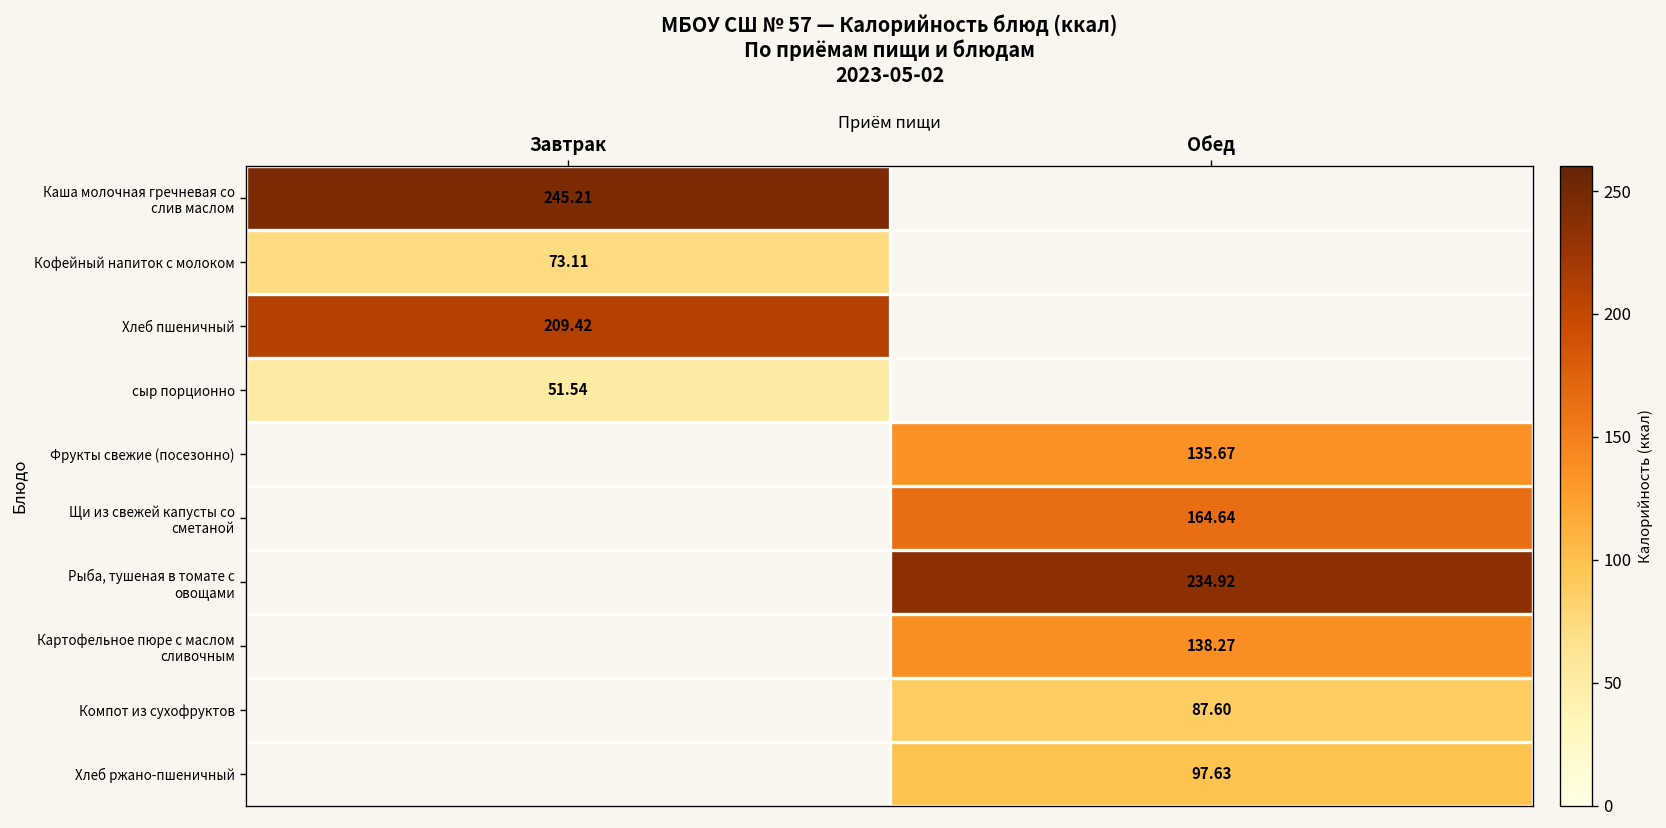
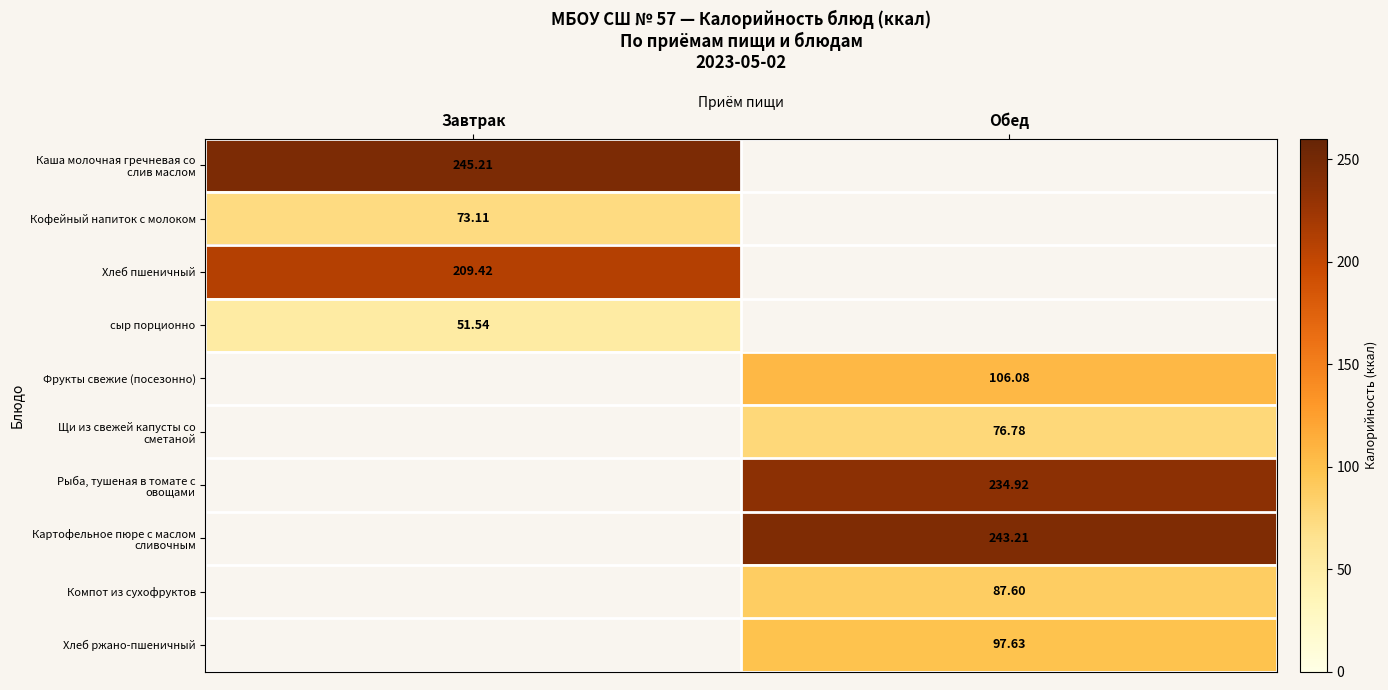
Фрукты свежие (посезонно), Обед: 135.67 -> 106.08
Щи из свежей капусты со сметаной, Обед: 164.64 -> 76.78
Картофельное пюре с маслом сливочным, Обед: 138.27 -> 243.21
